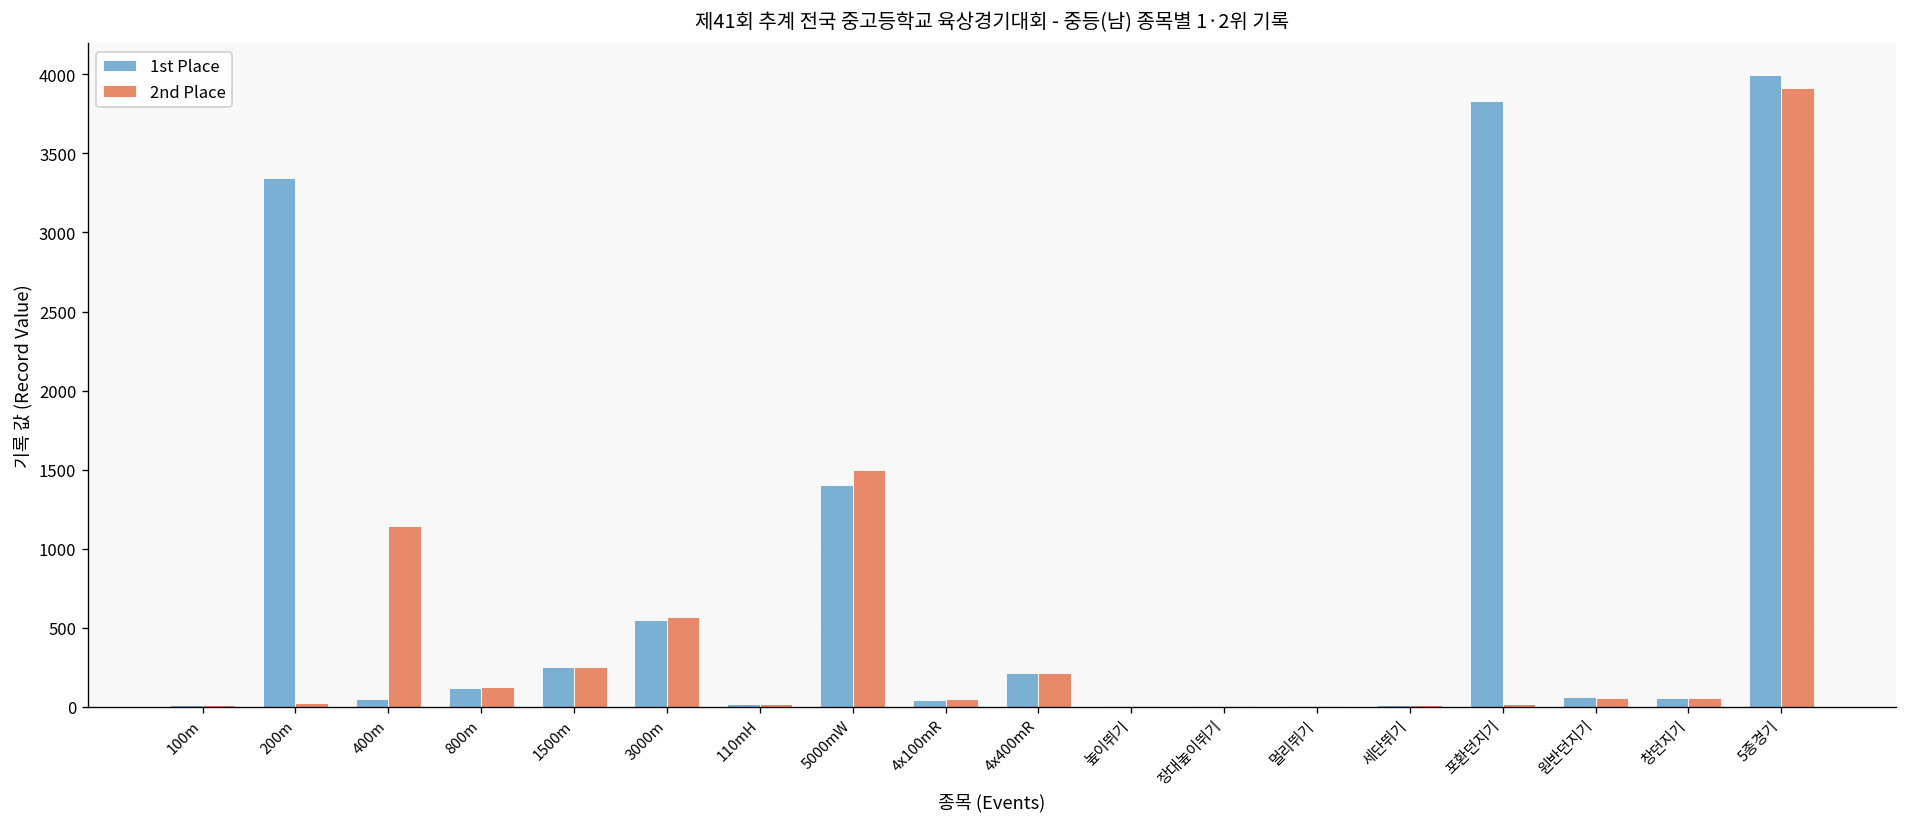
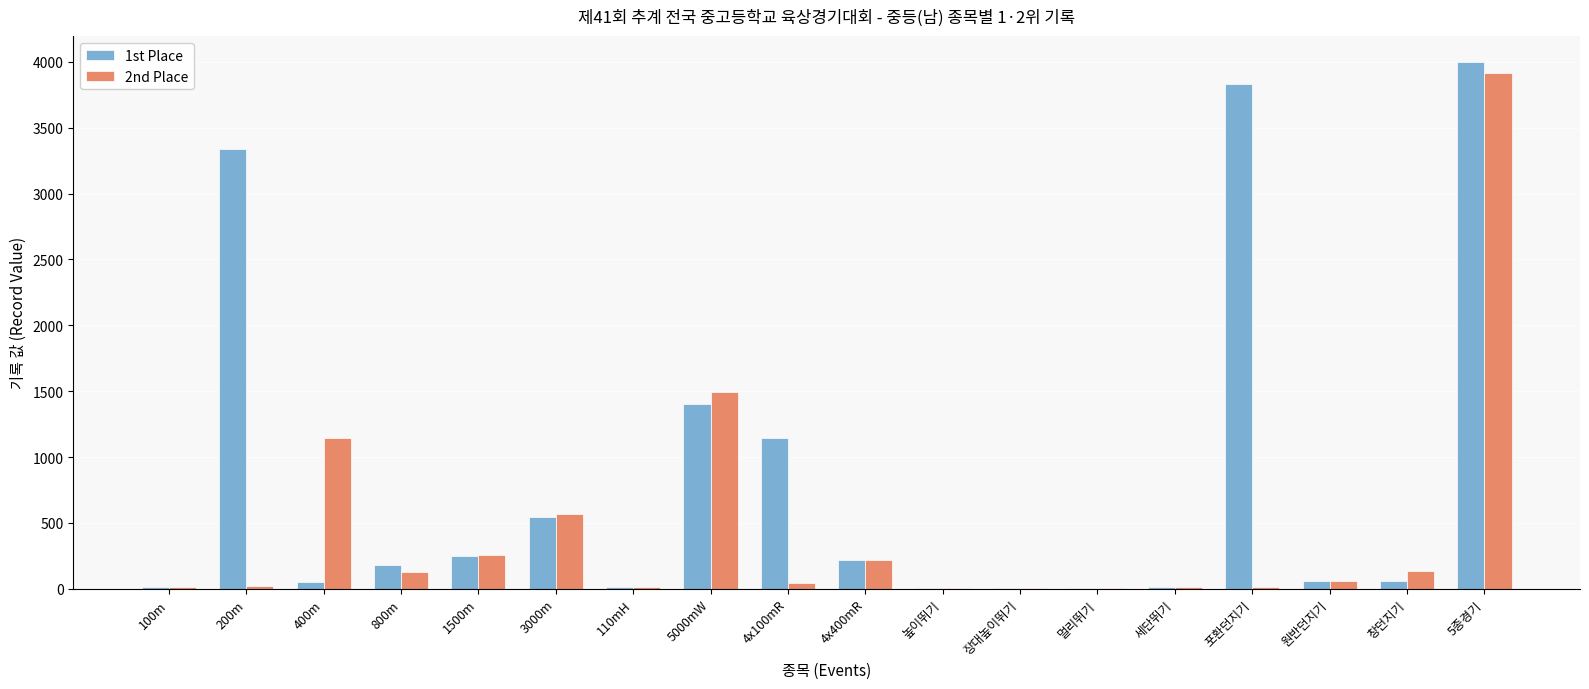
1st Place, 800m: 120 -> 180
1st Place, 4x100mR: 50 -> 1140
2nd Place, 창던지기: 50 -> 140
